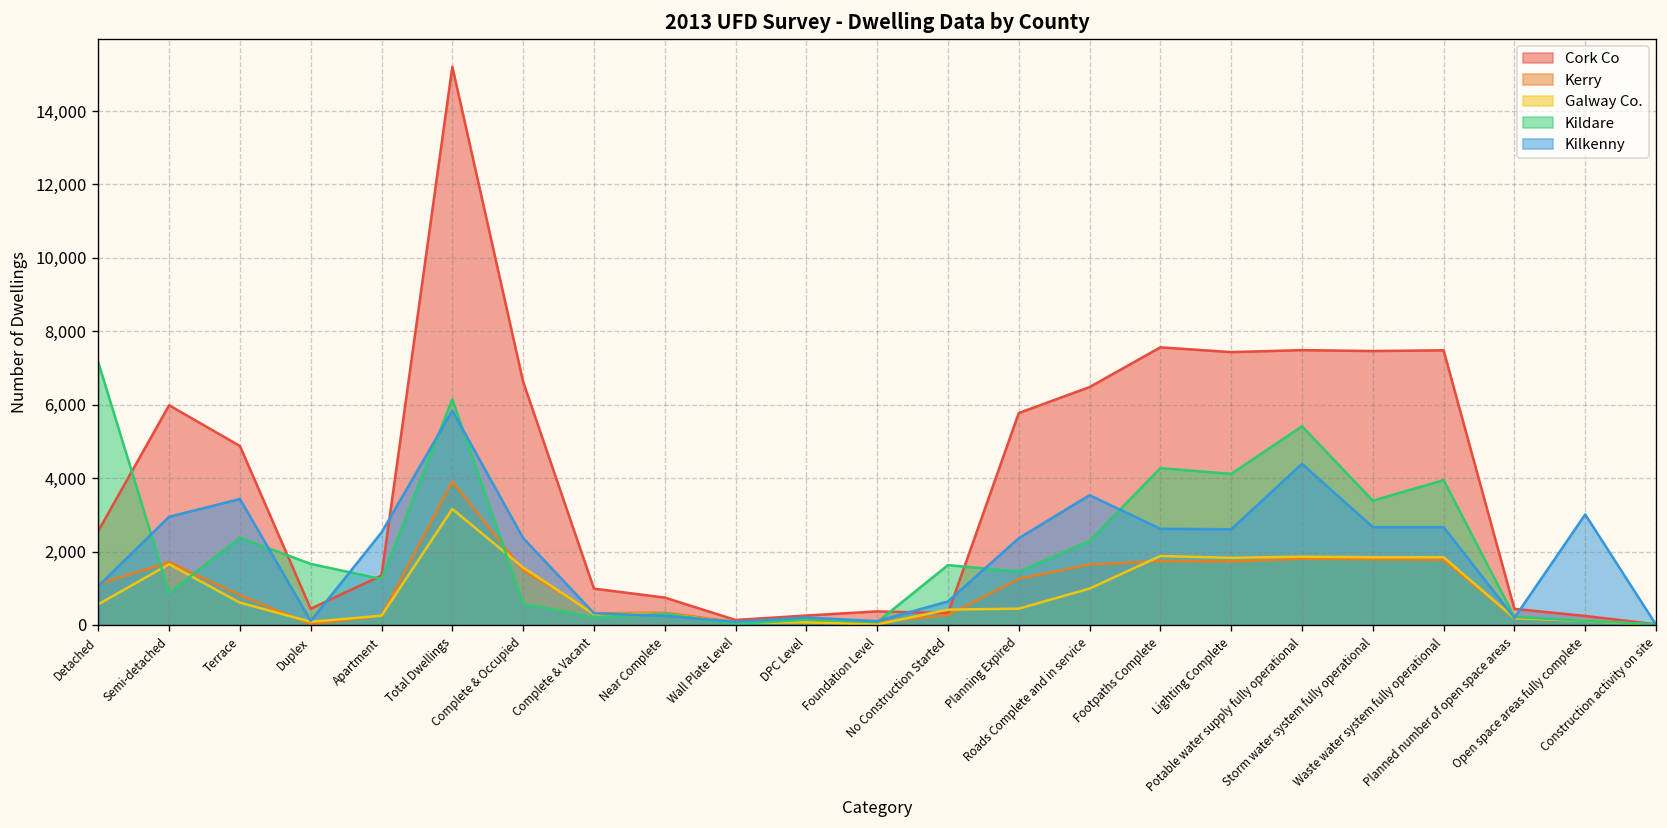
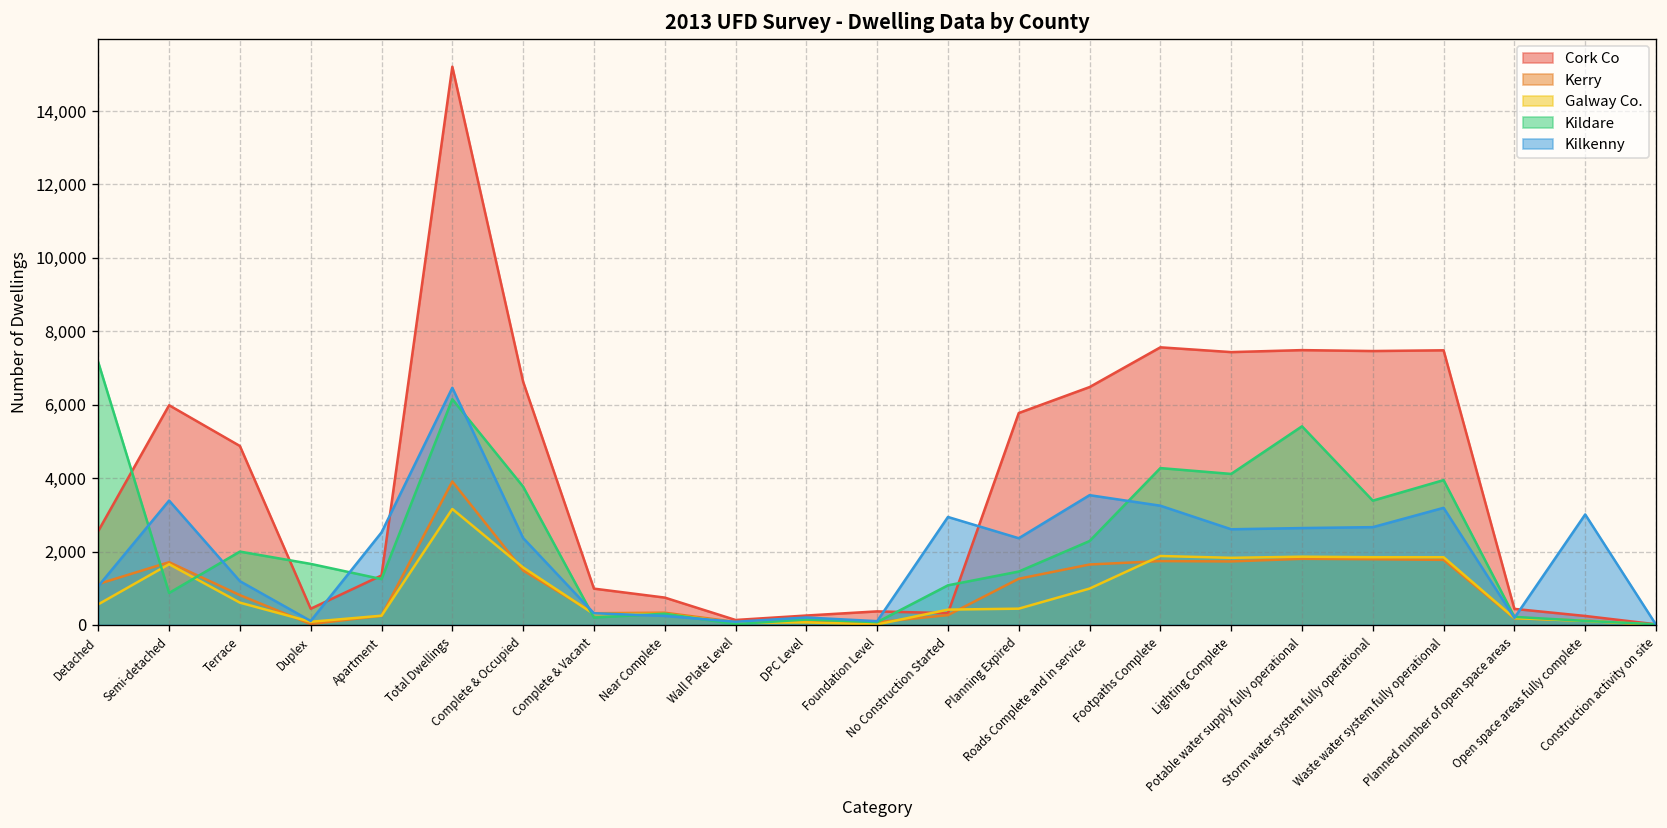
Kilkenny, Semi-detached: 2,900 -> 3,400
Kildare, Terrace: 2,400 -> 2,000
Kilkenny, Terrace: 3,400 -> 1,200
Kilkenny, Total Dwellings: 5,800 -> 6,500
Kildare, Complete & Occupied: 600 -> 3,800
Kildare, No Construction Started: 1,600 -> 1,100
Kilkenny, No Construction Started: 600 -> 2,900
Kilkenny, Footpaths Complete: 2,600 -> 3,200
Kilkenny, Potable water supply fully operational: 4,400 -> 2,600
Kilkenny, Waste water system fully operational: 2,700 -> 3,200
